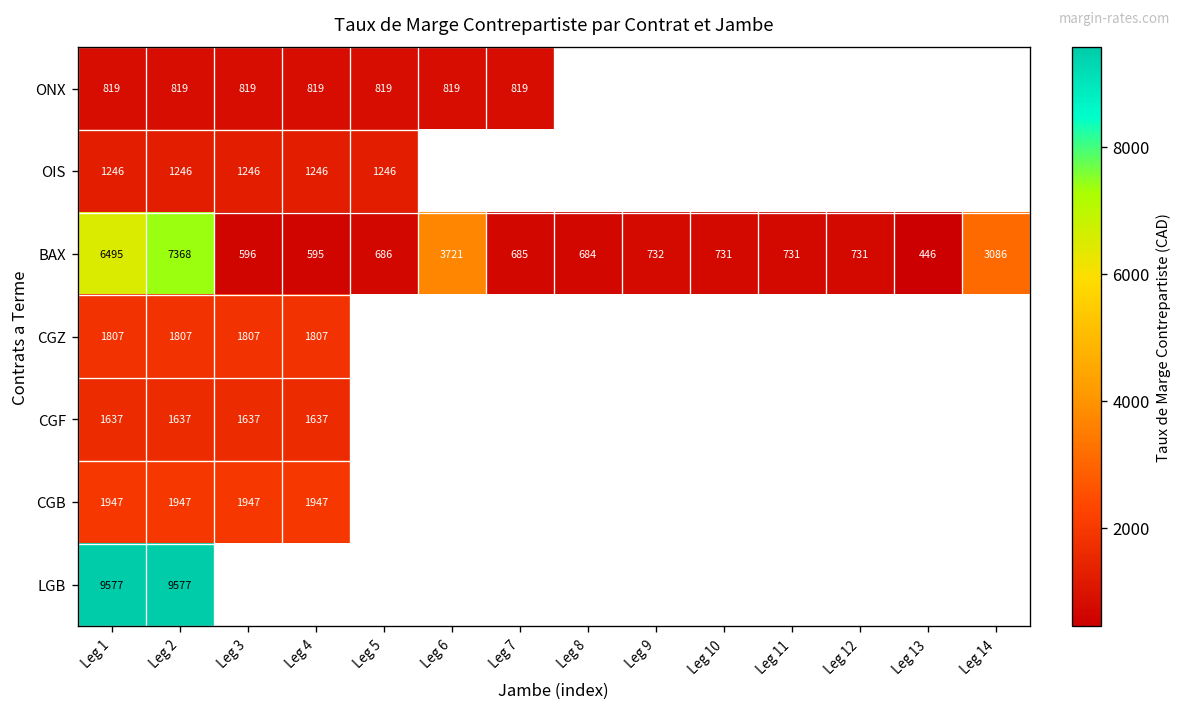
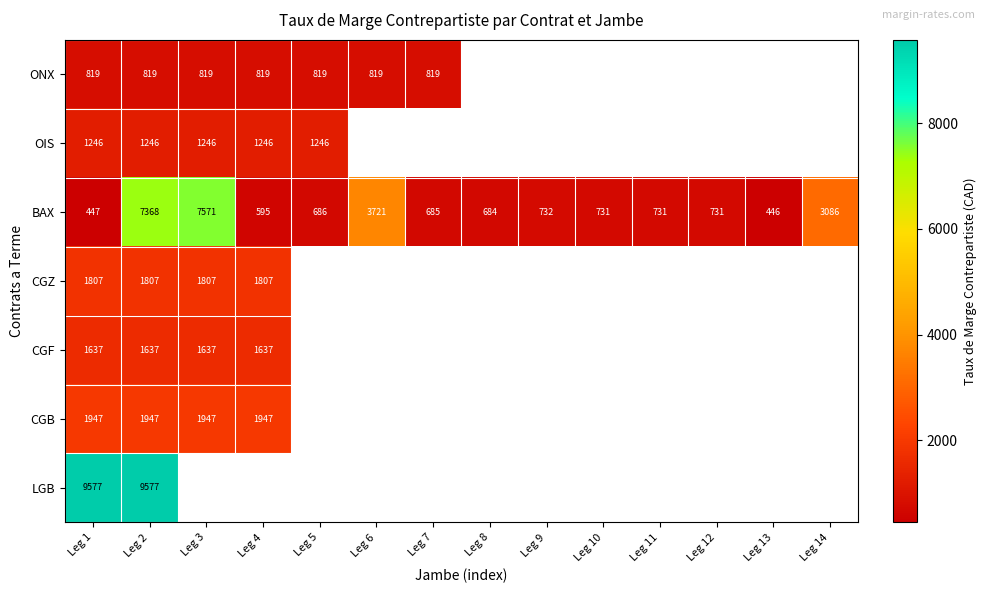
BAX, Leg 1: 6495 -> 447
BAX, Leg 3: 596 -> 7571
